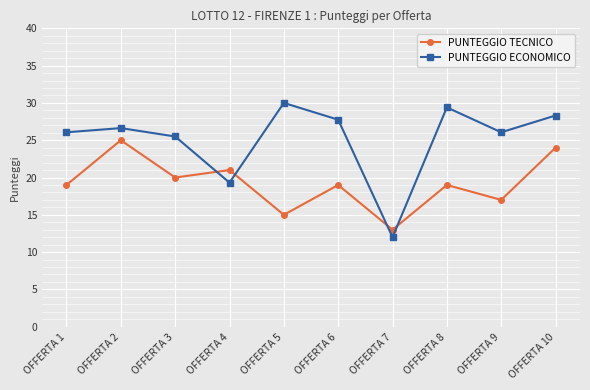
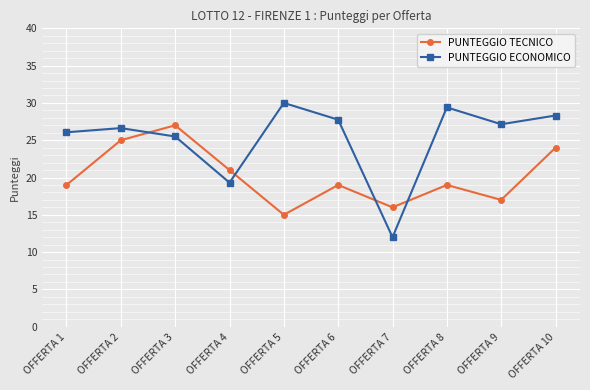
PUNTEGGIO TECNICO, OFFERTA 3: 20 -> 27
PUNTEGGIO TECNICO, OFFERTA 7: 13 -> 16
PUNTEGGIO ECONOMICO, OFFERTA 9: 26 -> 27
